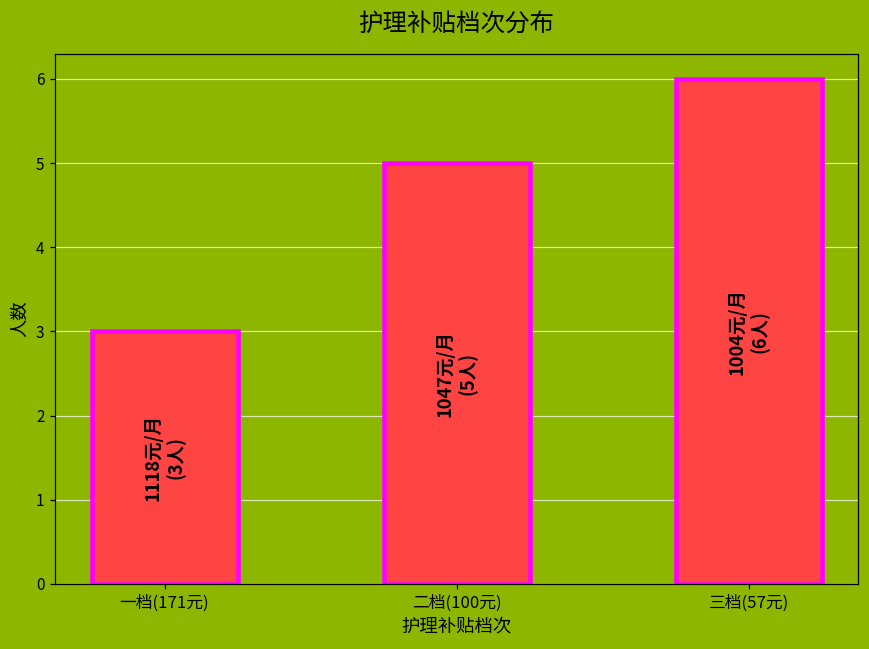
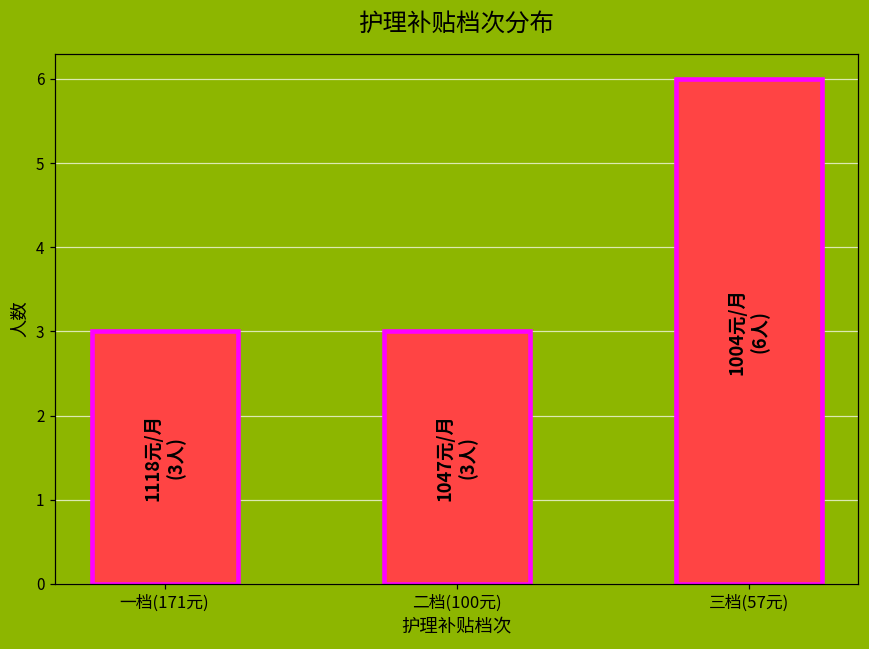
二档(100元): (5人) -> (3人)
